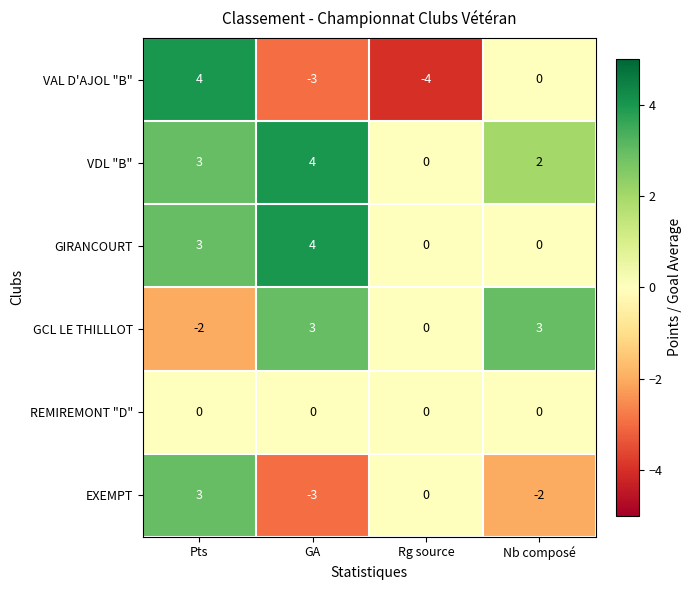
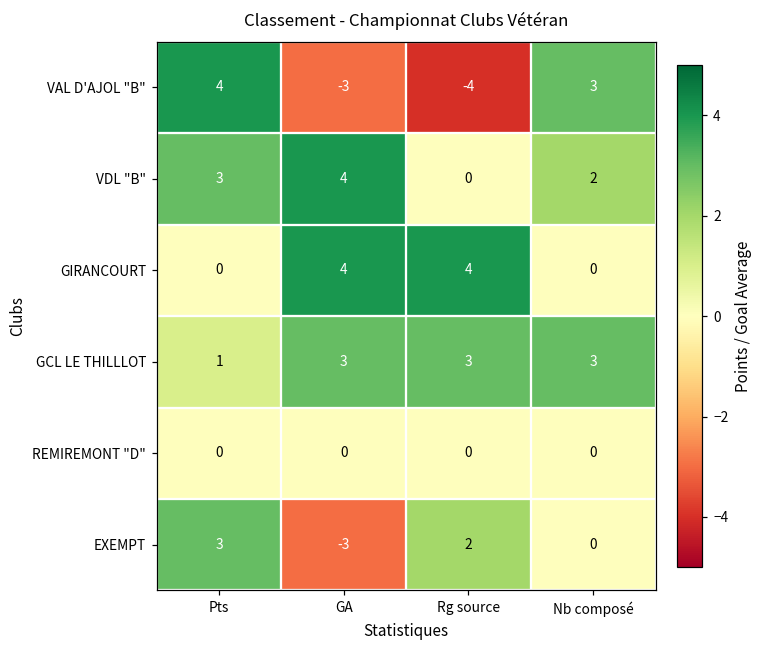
VAL D'AJOL "B", Nb composé: 0 -> 3
GIRANCOURT, Pts: 3 -> 0
GIRANCOURT, Rg source: 0 -> 4
GCL LE THILLLOT, Pts: -2 -> 1
GCL LE THILLLOT, Rg source: 0 -> 3
EXEMPT, Rg source: 0 -> 2
EXEMPT, Nb composé: -2 -> 0
